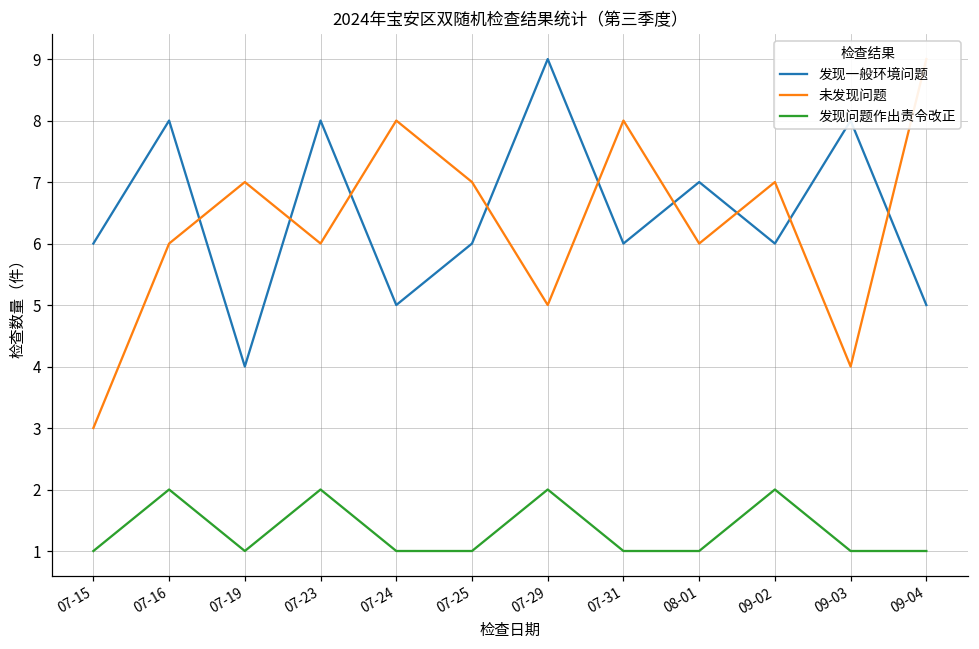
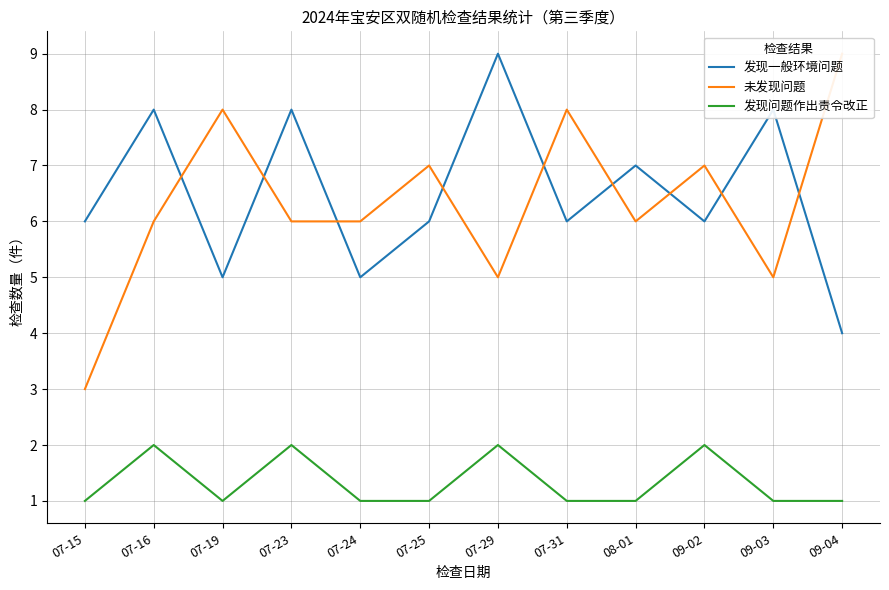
发现一般环境问题, 07-19: 4 -> 5
未发现问题, 07-19: 7 -> 8
未发现问题, 07-24: 8 -> 6
未发现问题, 09-03: 4 -> 5
发现一般环境问题, 09-04: 5 -> 4
